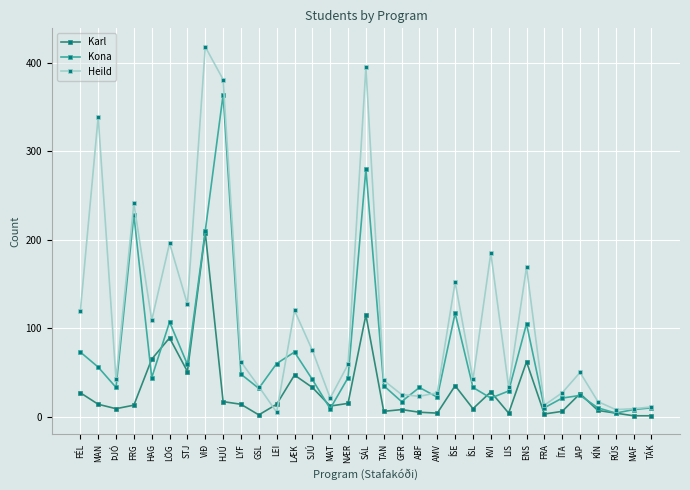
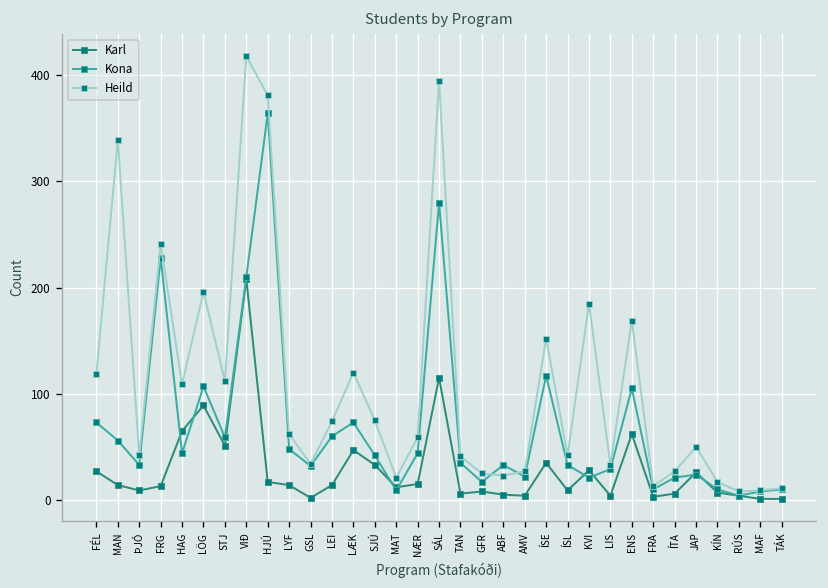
Heild, STJ: 130 -> 110
Heild, LEI: 10 -> 70
